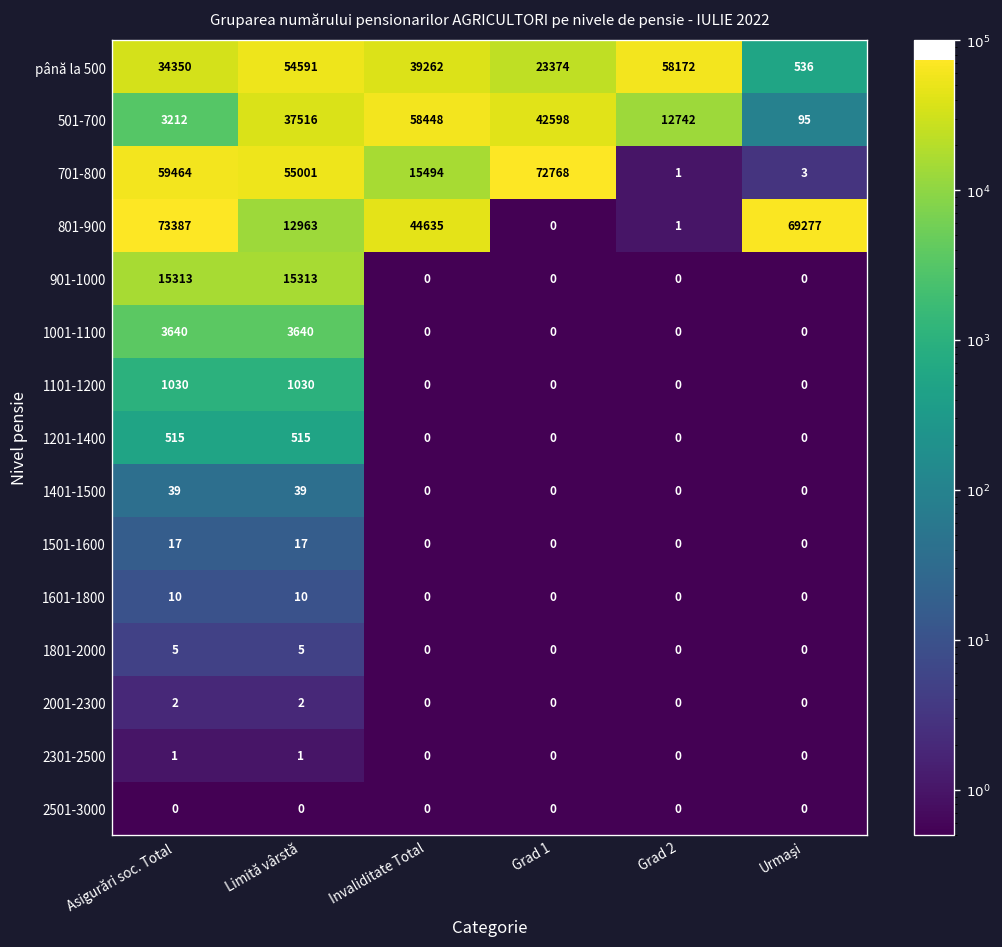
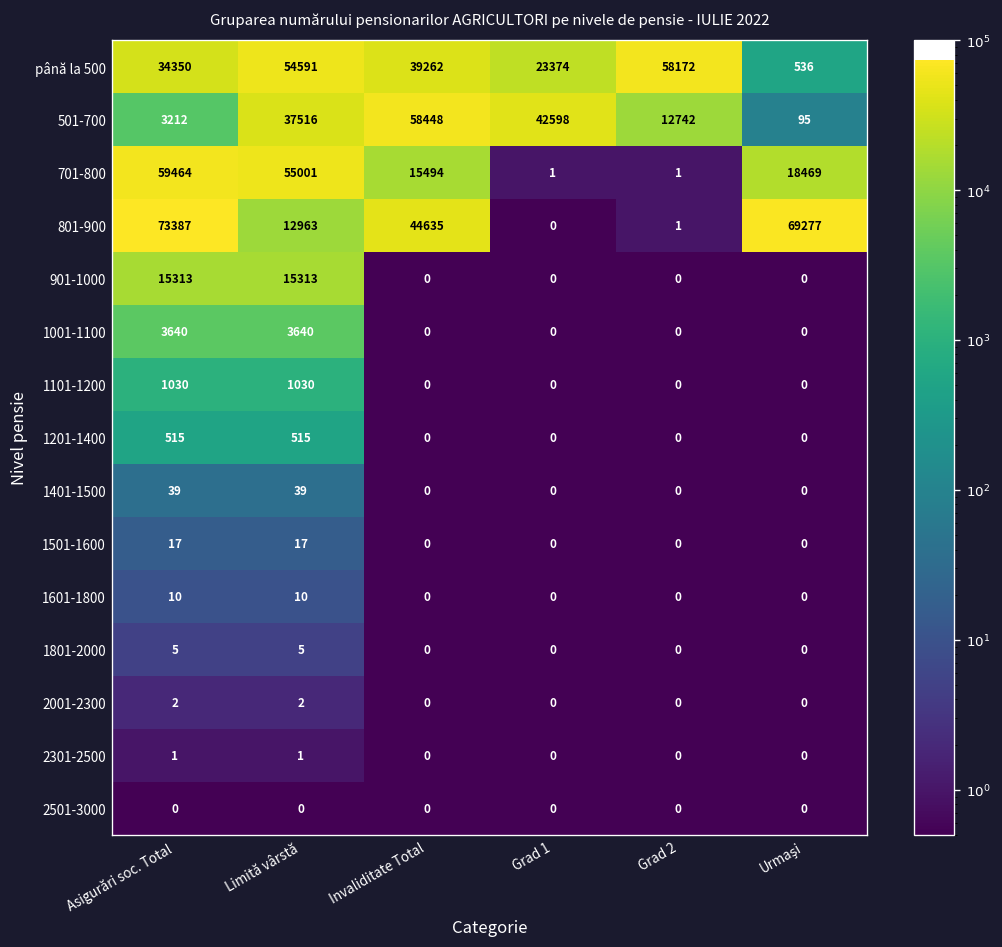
701-800, Grad 1: 72768 -> 1
701-800, Urmaşi: 3 -> 18469
